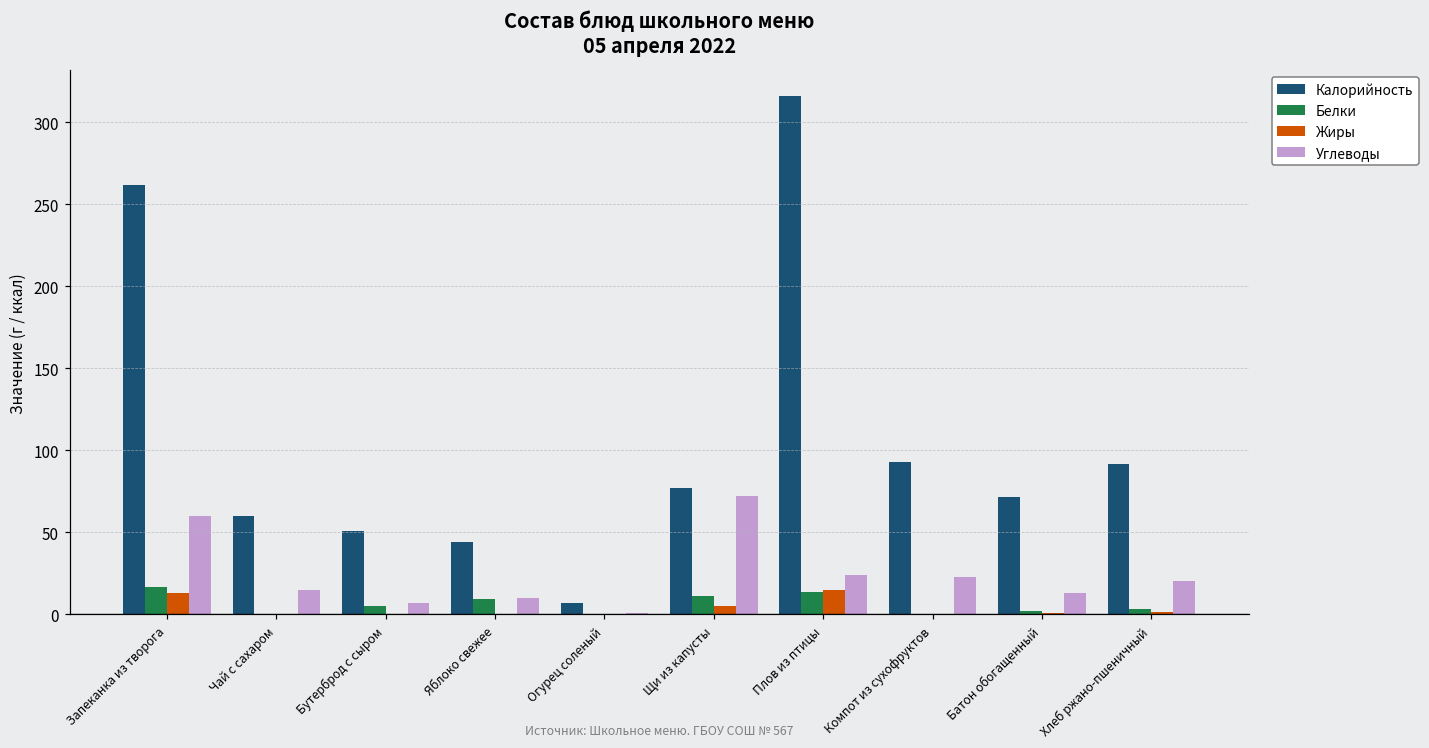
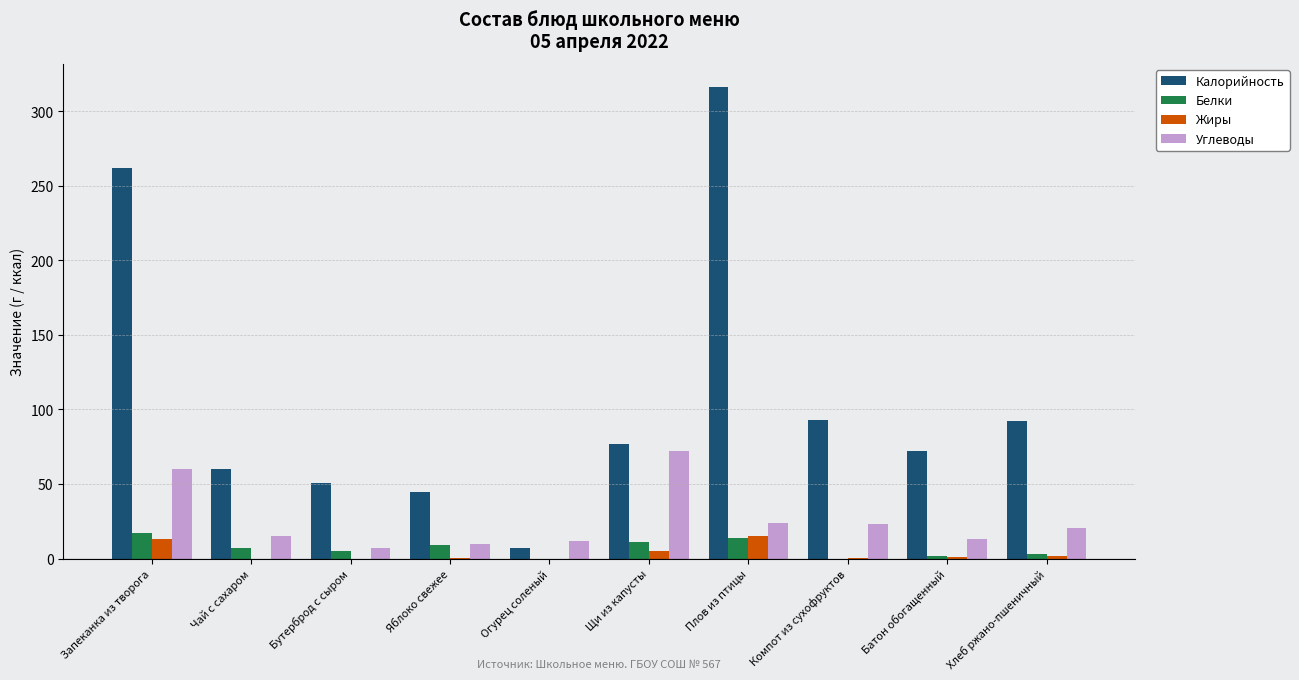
Белки, Чай с сахаром: 0 -> 7
Углеводы, Огурец соленый: 1 -> 12
